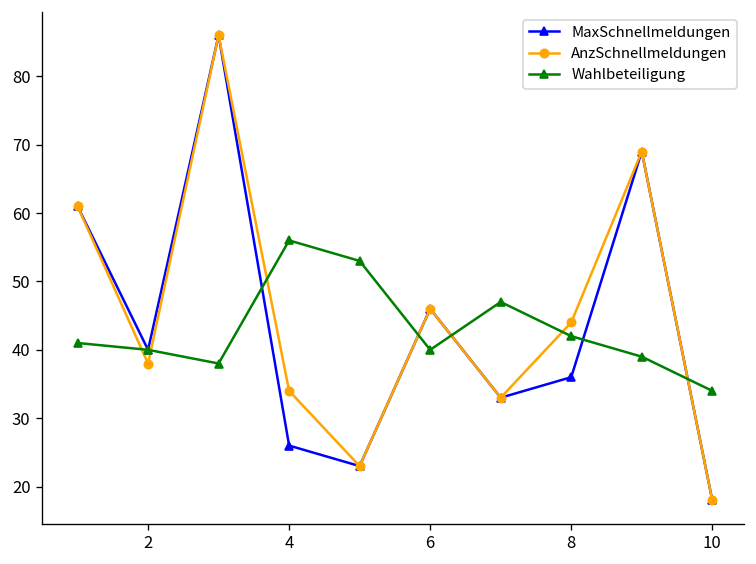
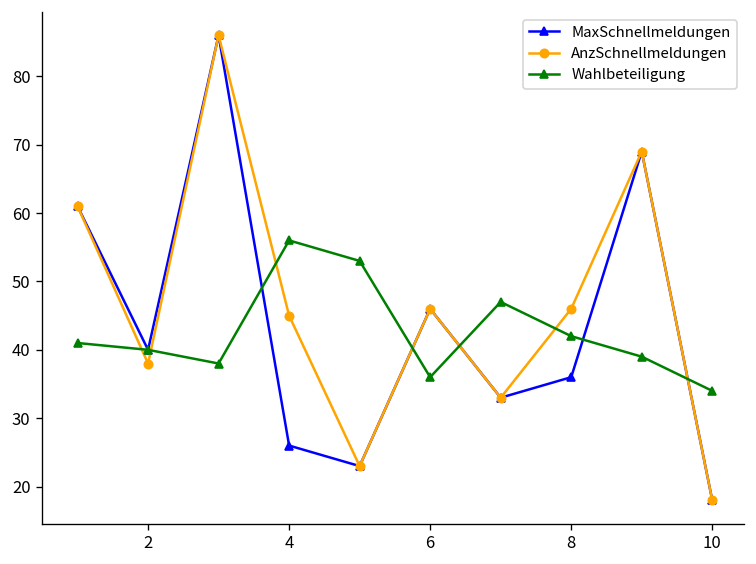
AnzSchnellmeldungen, 4: 34 -> 45
Wahlbeteiligung, 6: 40 -> 36
AnzSchnellmeldungen, 8: 44 -> 46
